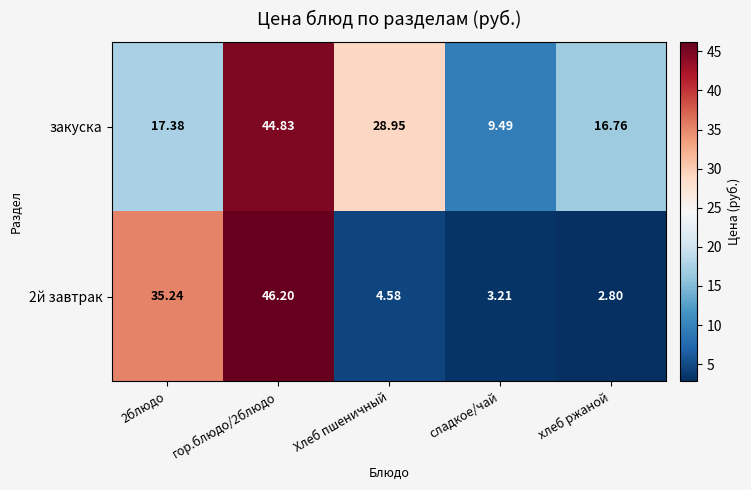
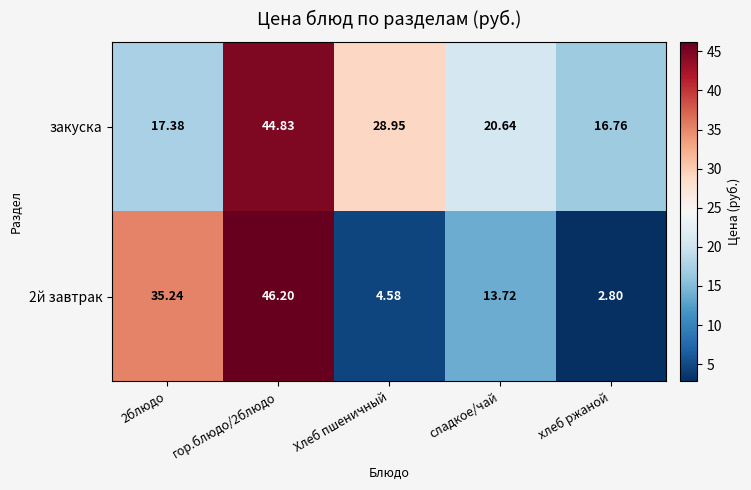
закуска, сладкое/чай: 9.49 -> 20.64
2й завтрак, сладкое/чай: 3.21 -> 13.72
